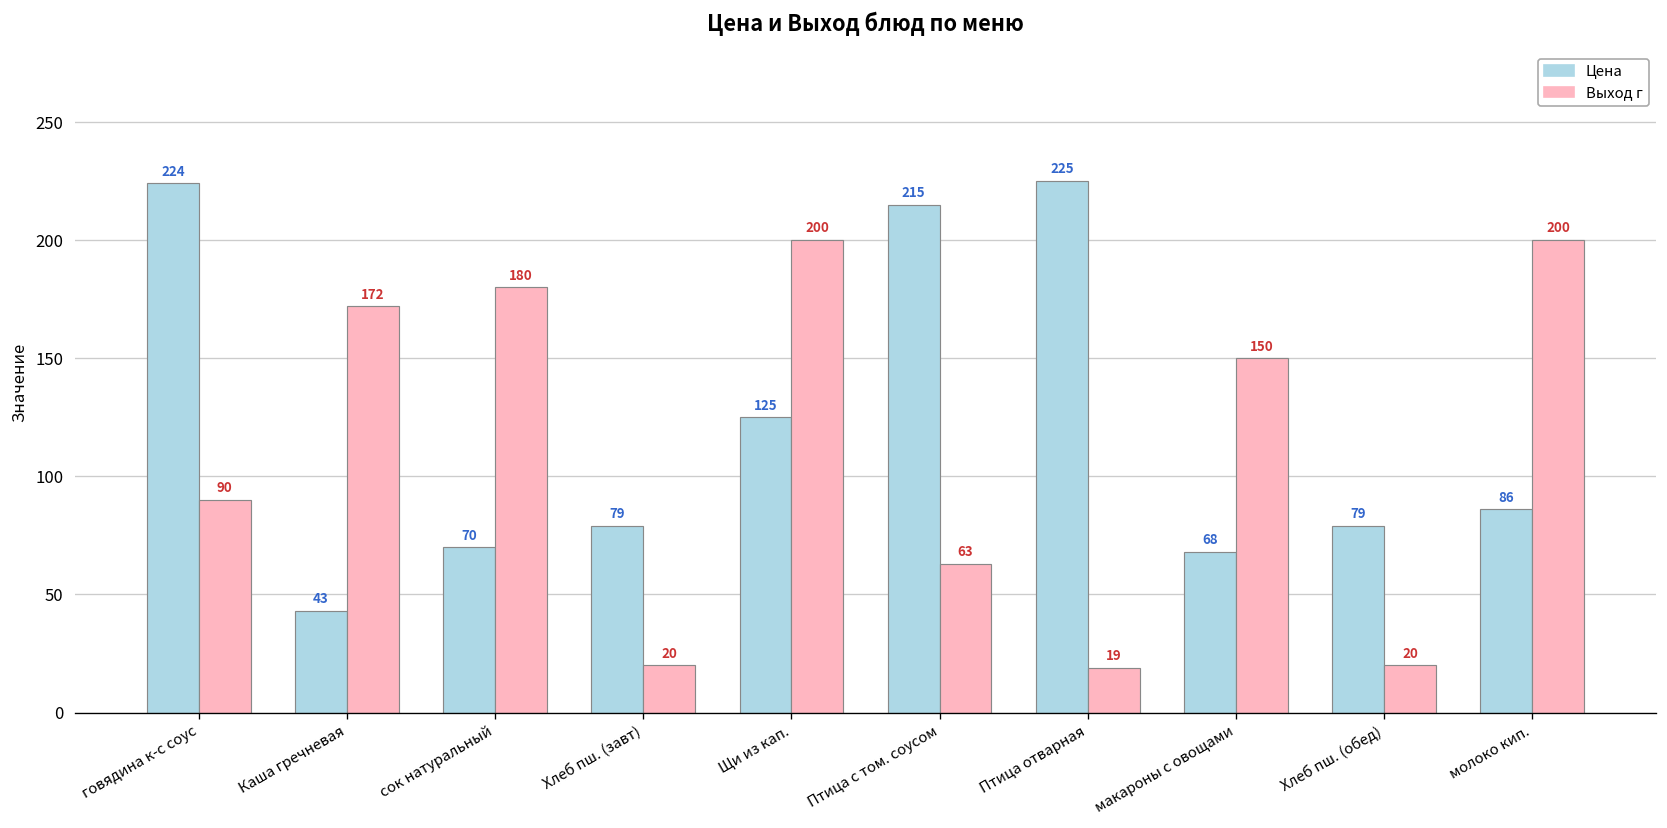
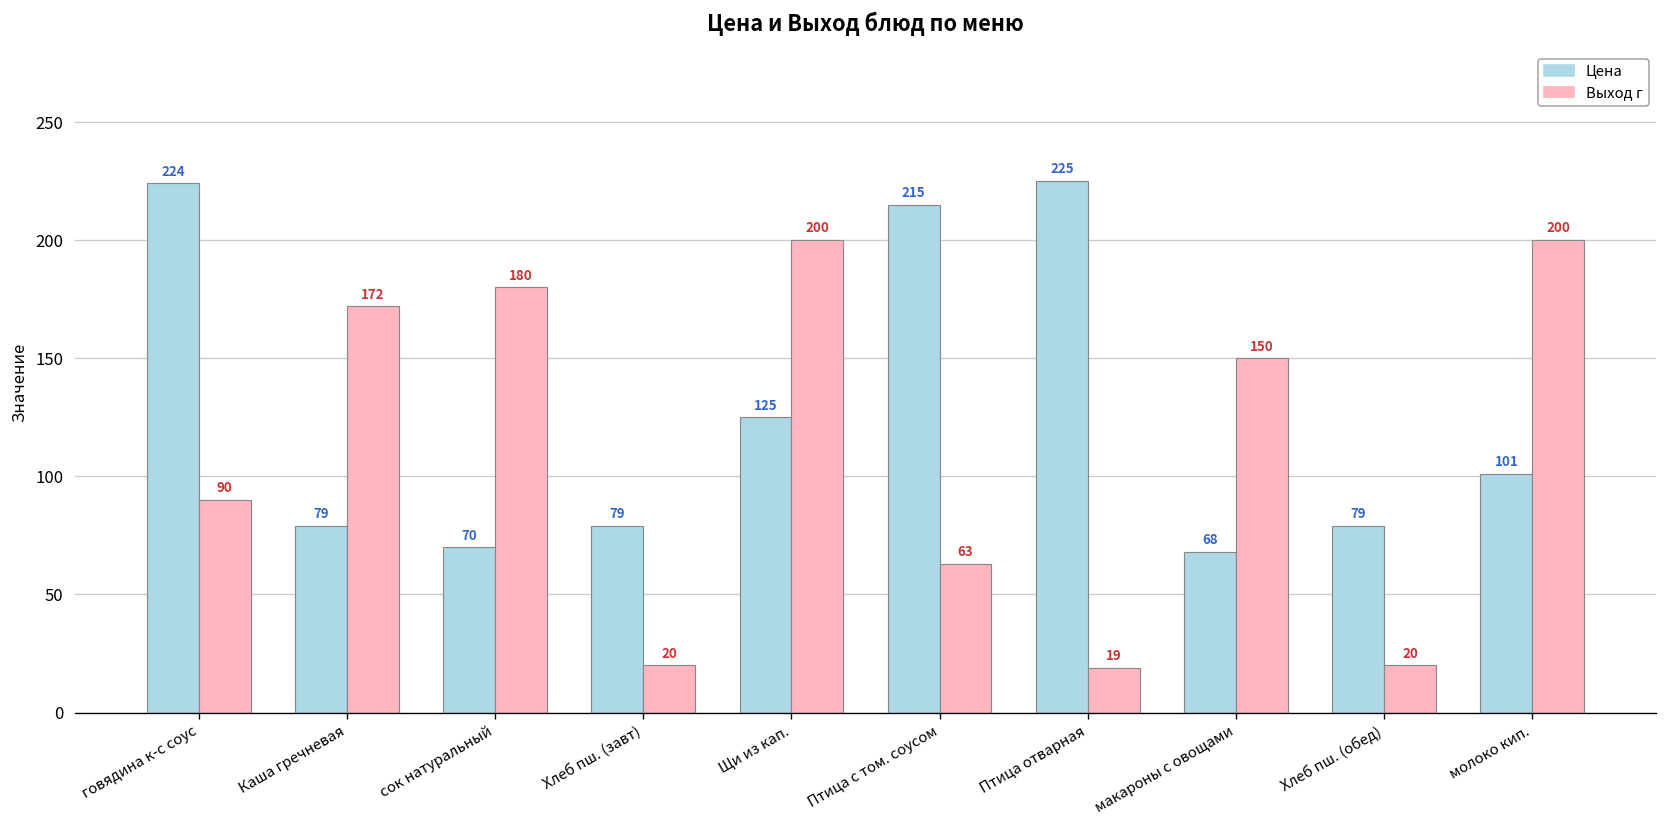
Цена, Каша гречневая: 43 -> 79
Цена, молоко кип.: 86 -> 101
